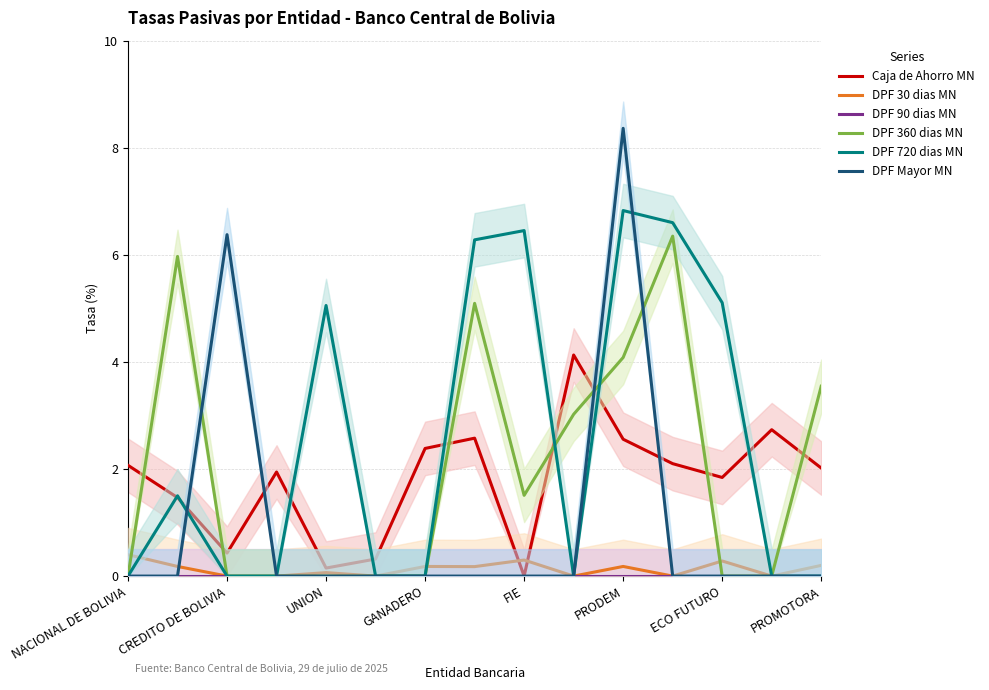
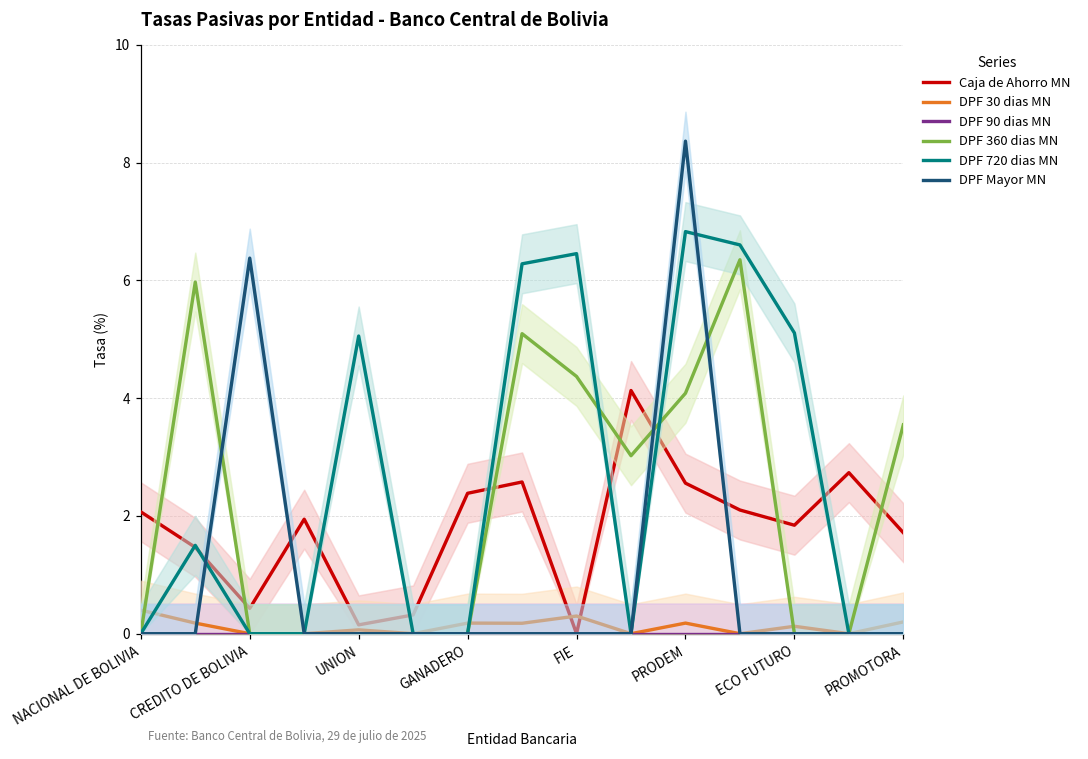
DPF 360 dias MN, FIE: 1.5 -> 4.4
DPF 30 dias MN, ECO FUTURO: 0.3 -> 0.1
Caja de Ahorro MN, PROMOTORA: 2.0 -> 1.7
